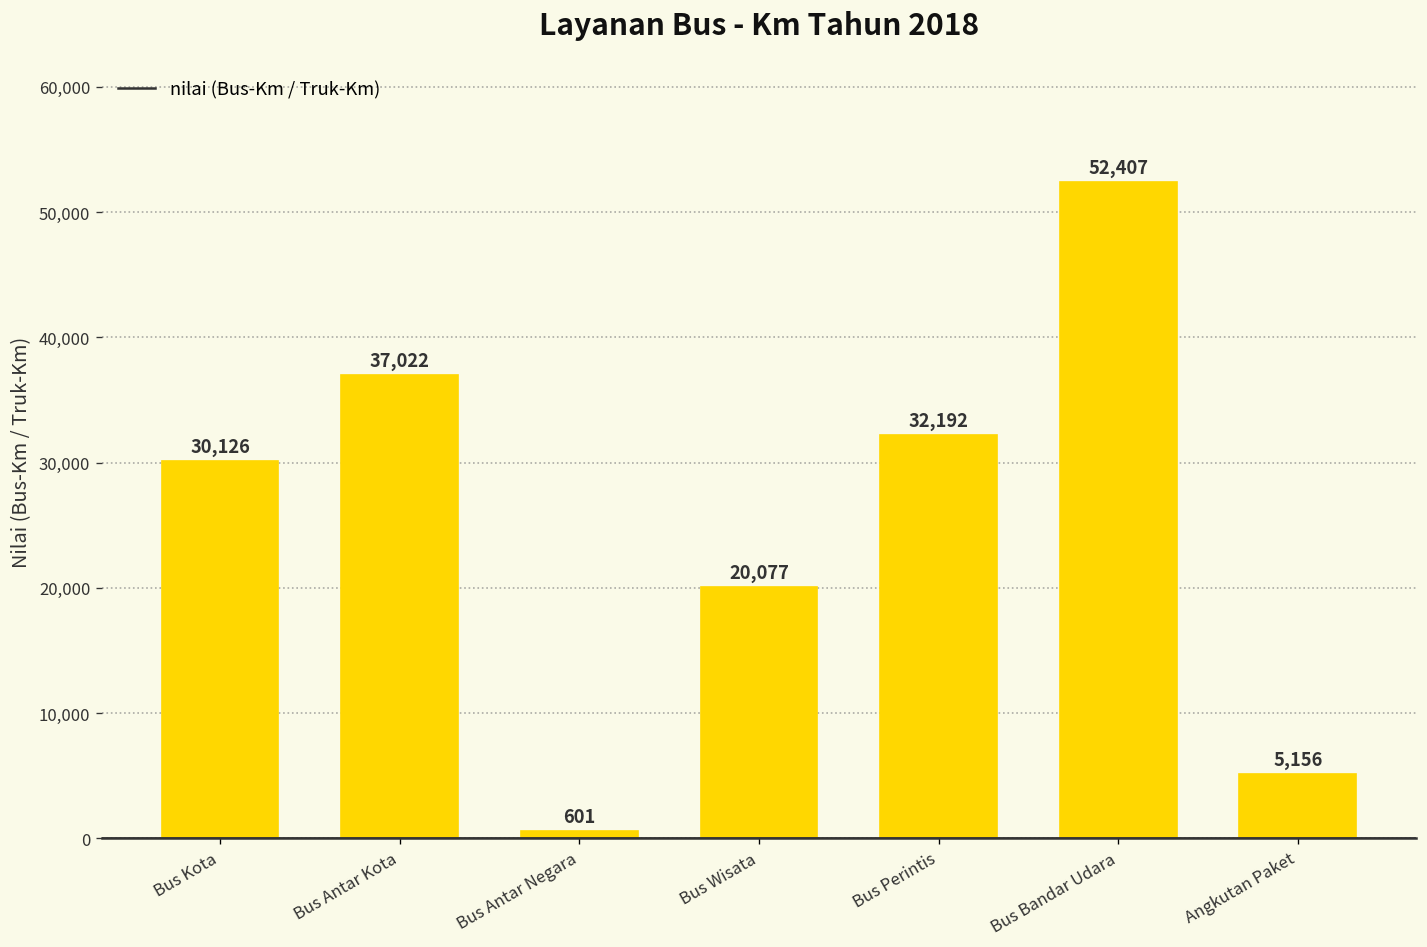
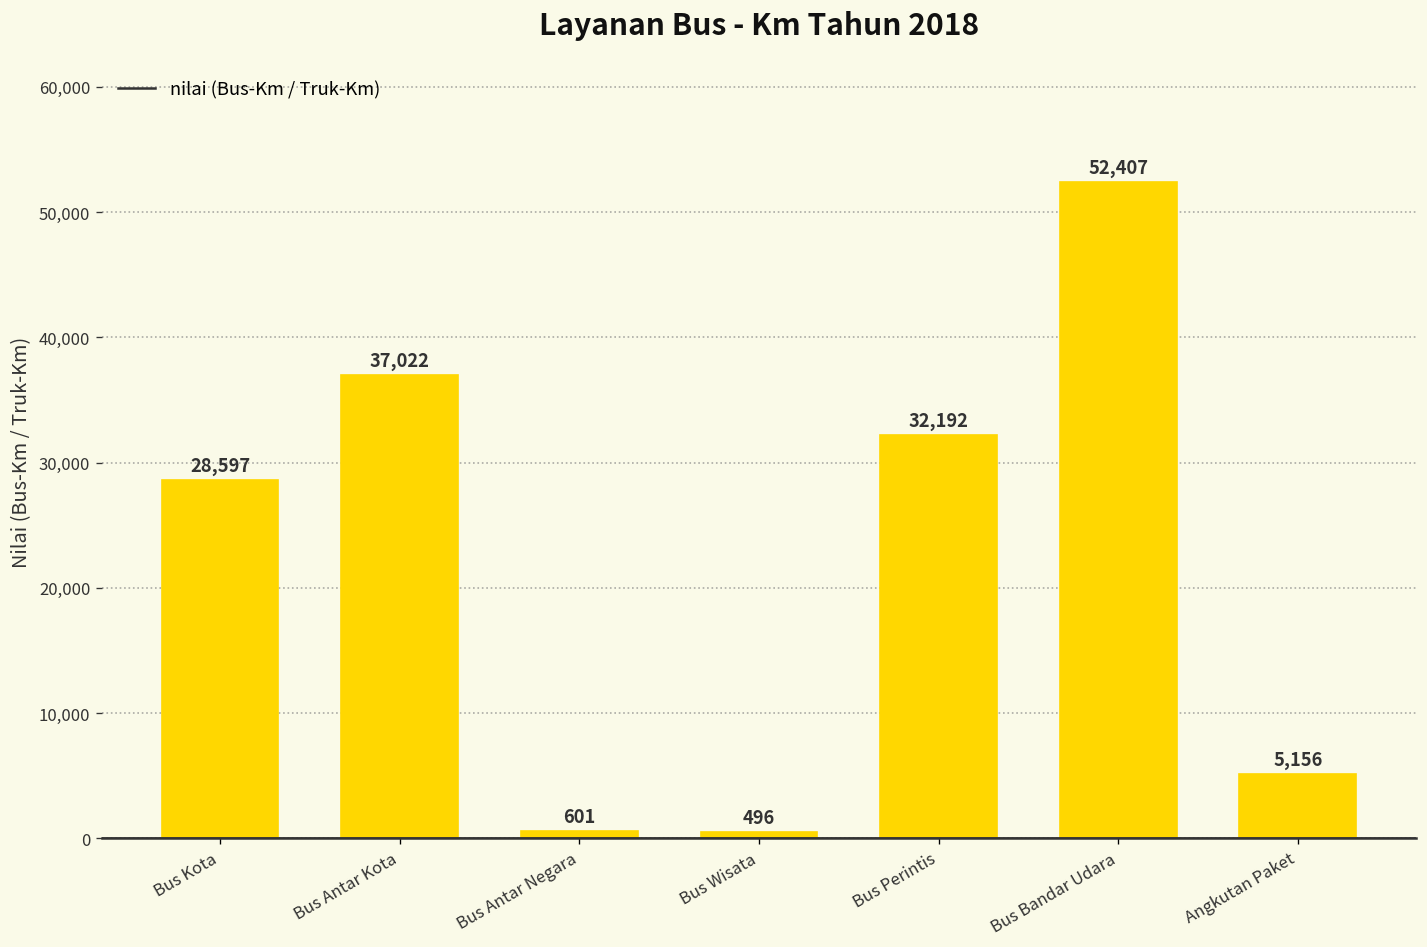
Bus Kota: 30,126 -> 28,597
Bus Wisata: 20,077 -> 496
